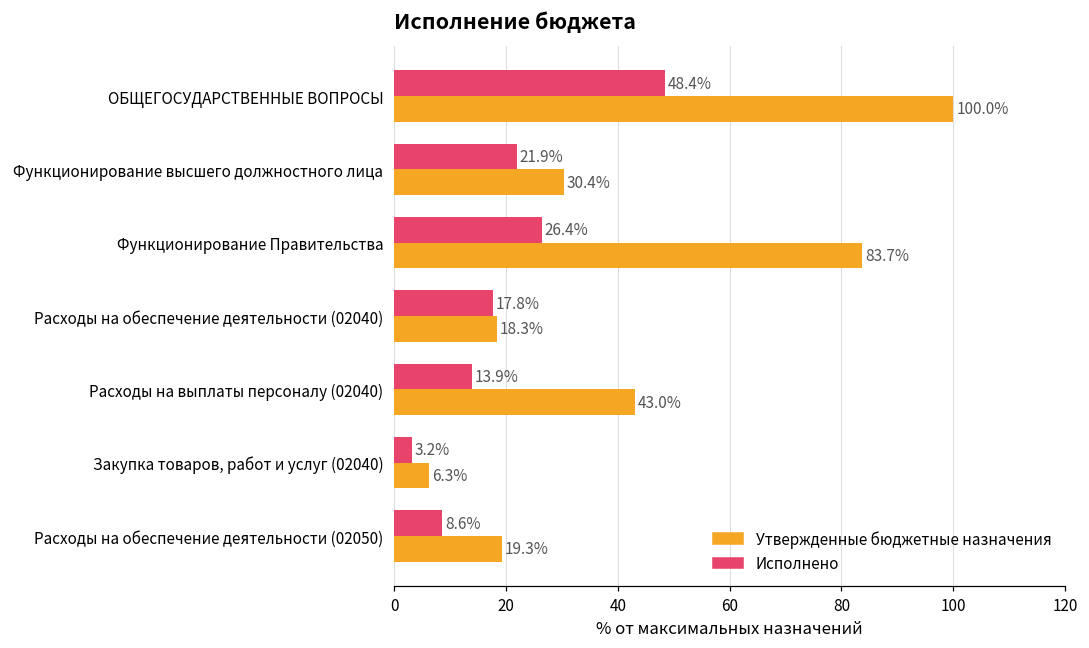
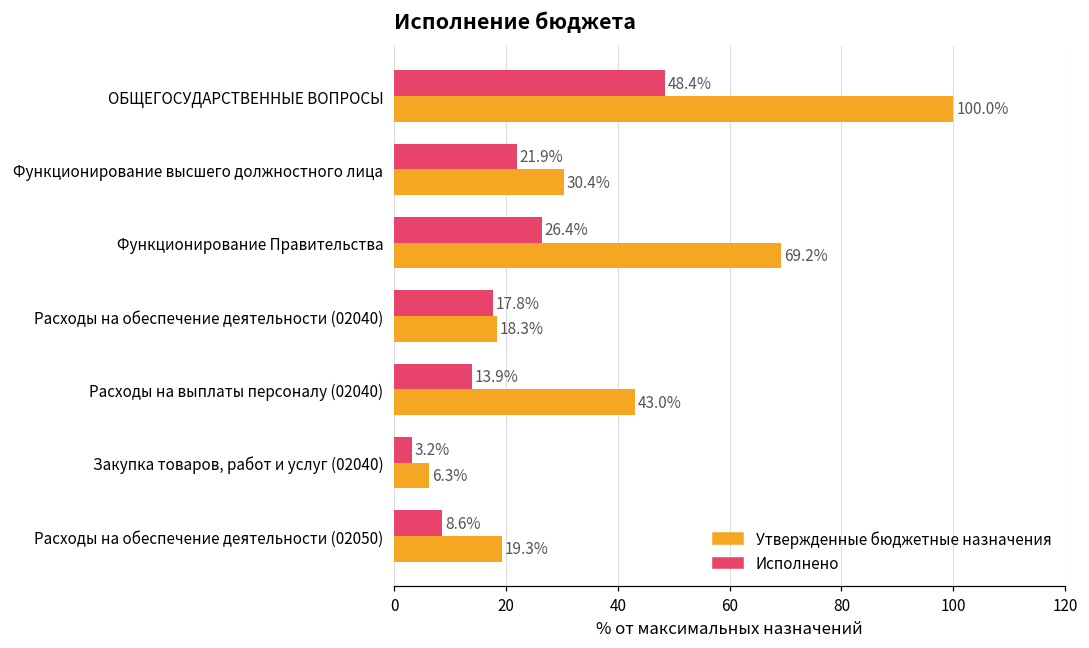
Утвержденные бюджетные назначения, Функционирование Правительства: 83.7% -> 69.2%
